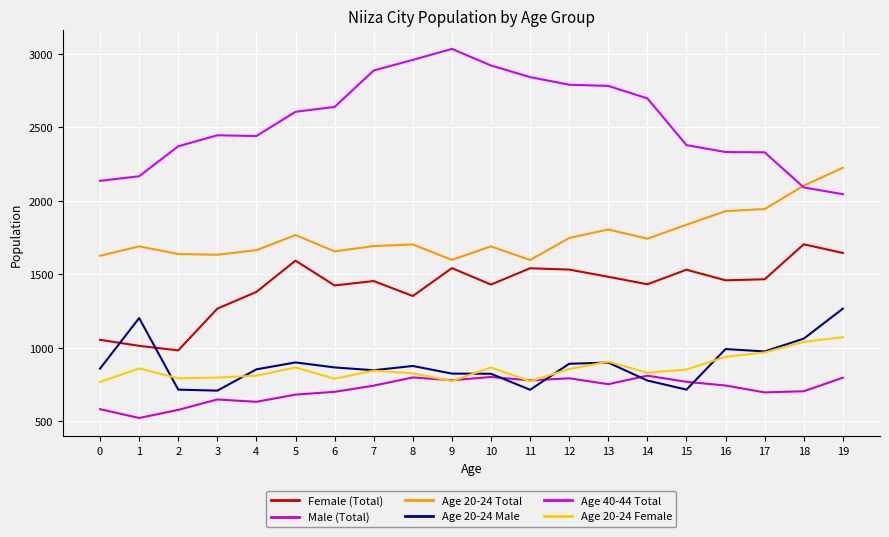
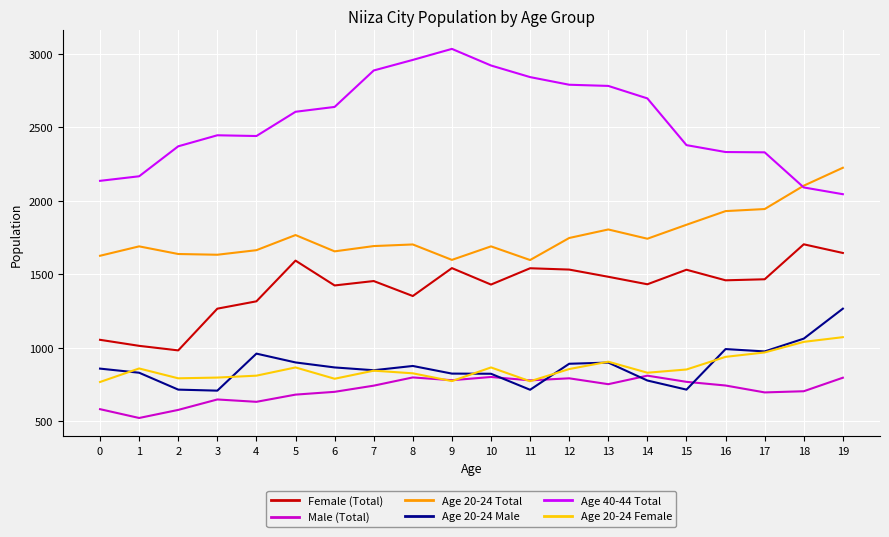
Age 20-24 Male, 1: 1200 -> 830
Female (Total), 4: 1380 -> 1320
Age 20-24 Male, 4: 850 -> 960
